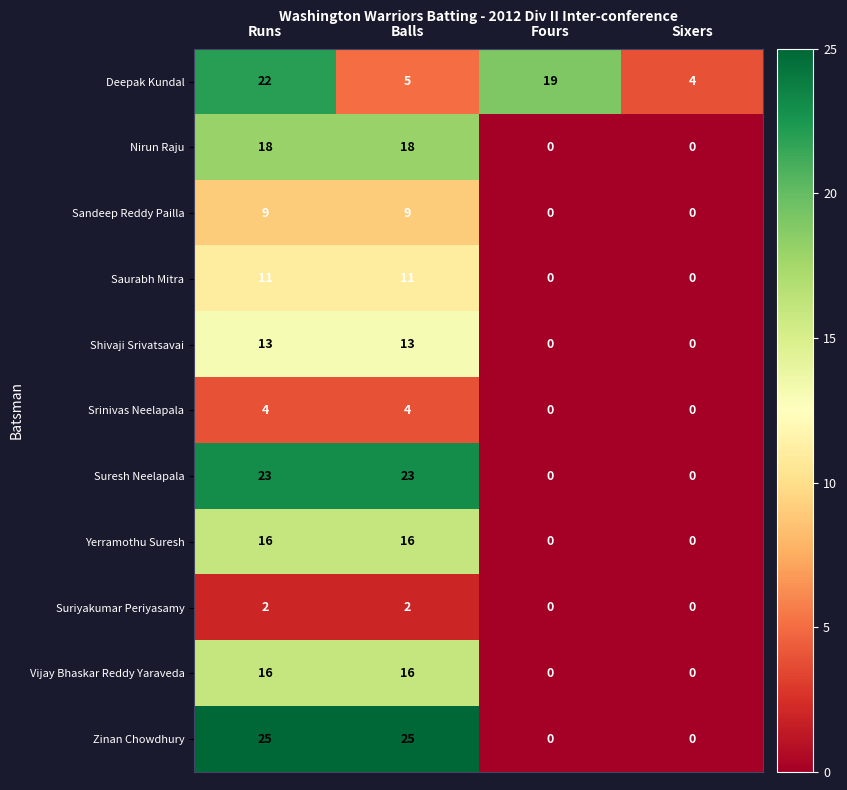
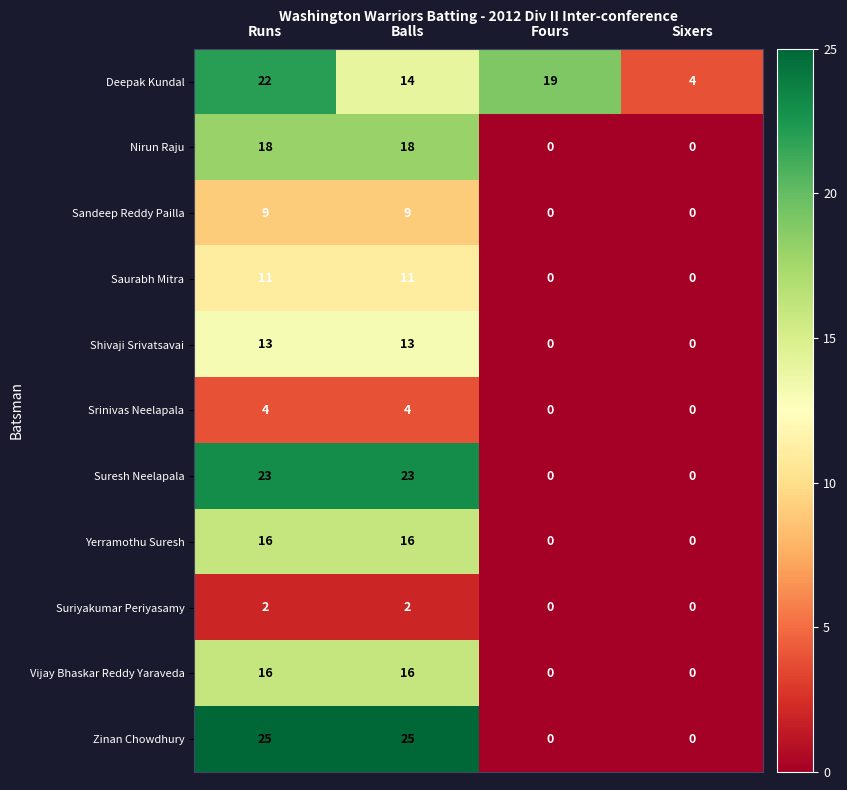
Deepak Kundal, Balls: 5 -> 14
